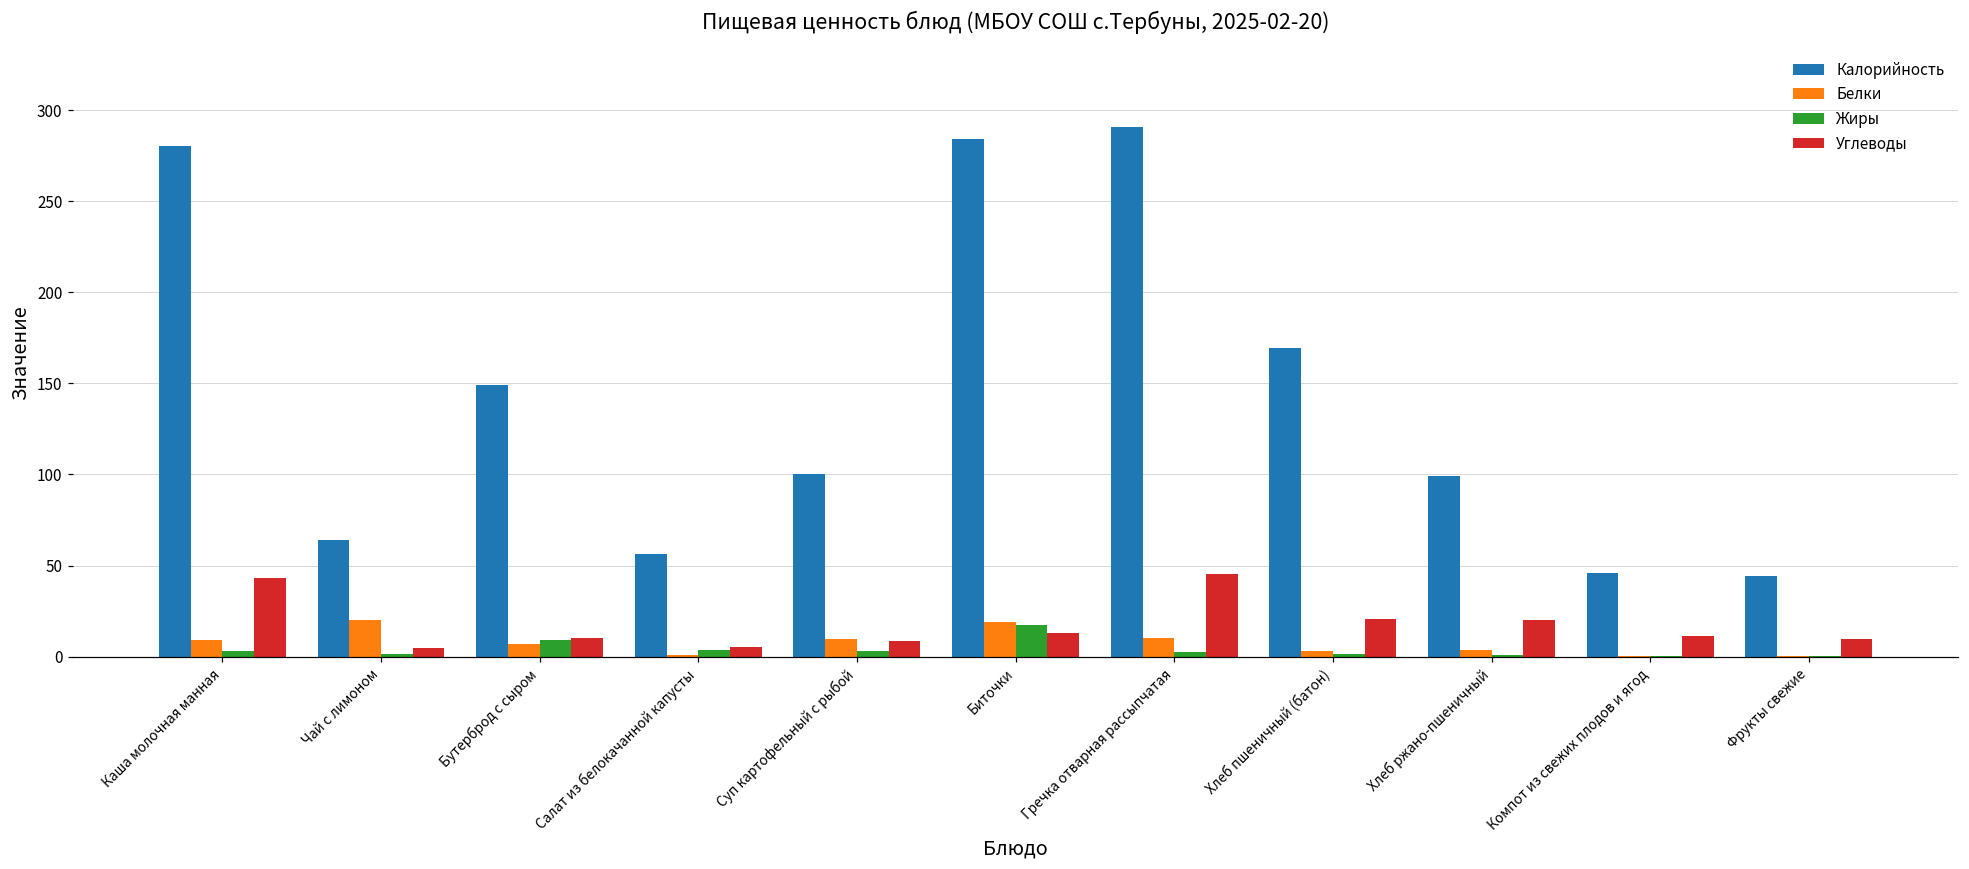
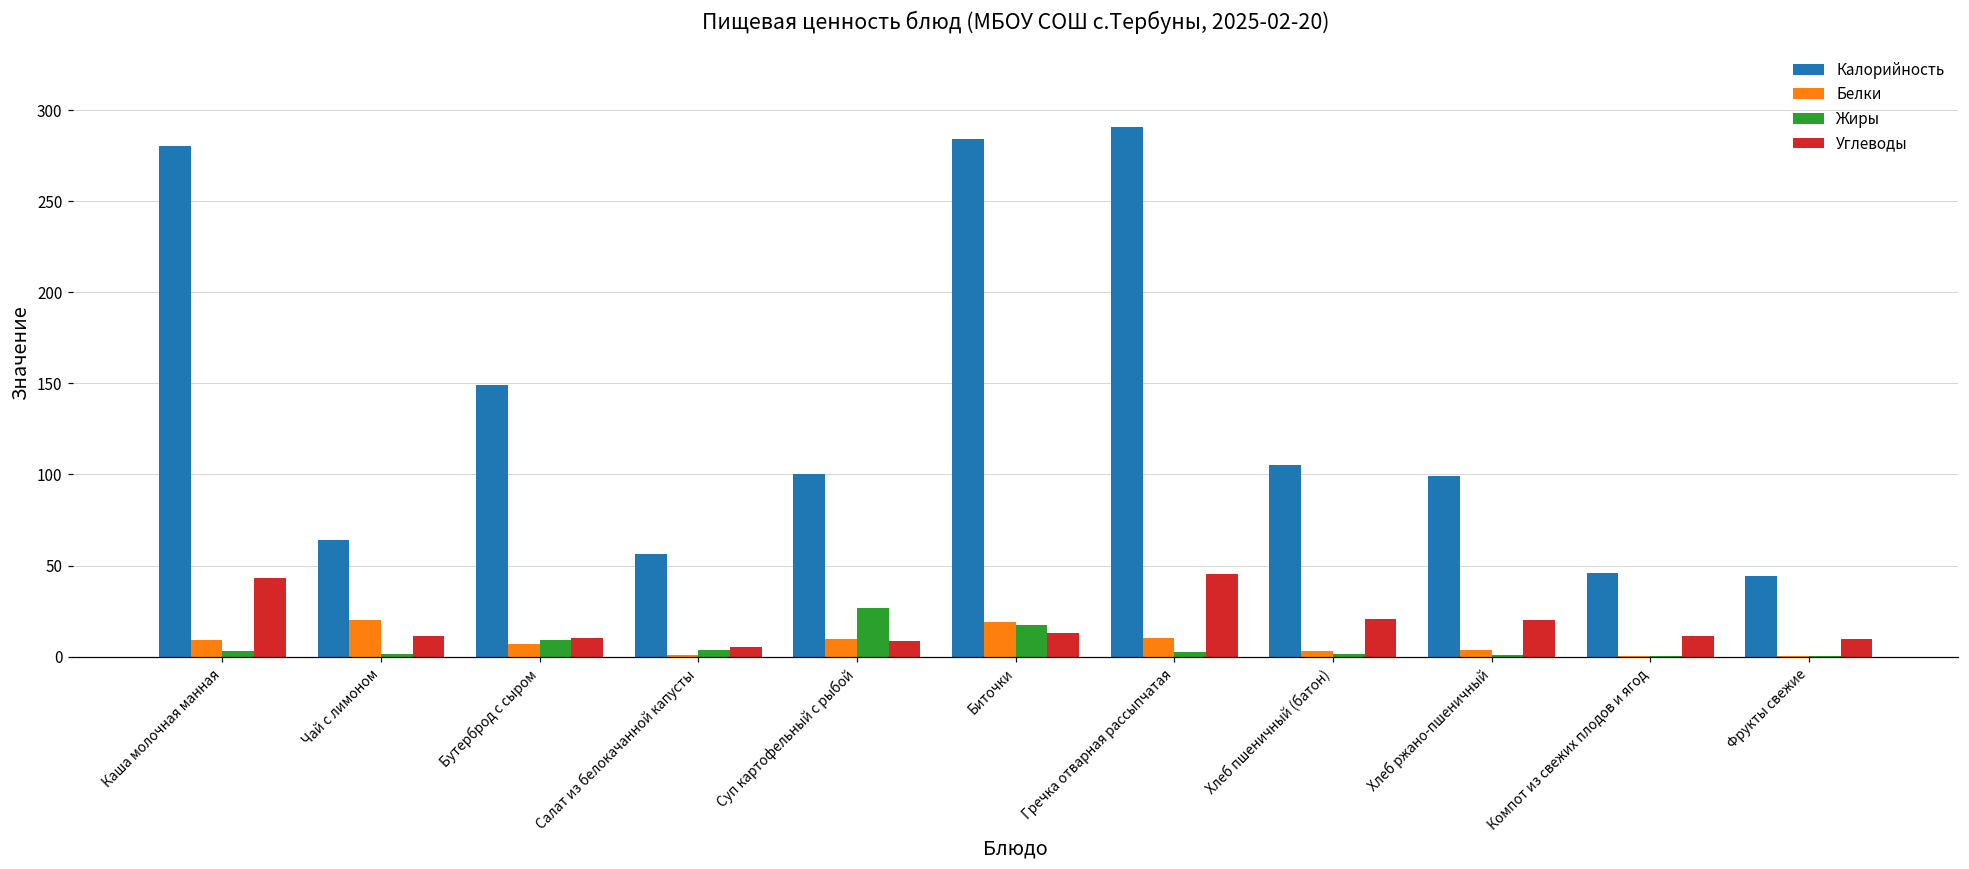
Углеводы, Чай с лимоном: 5 -> 12
Жиры, Суп картофельный с рыбой: 3 -> 27
Калорийность, Хлеб пшеничный (батон): 169 -> 105
